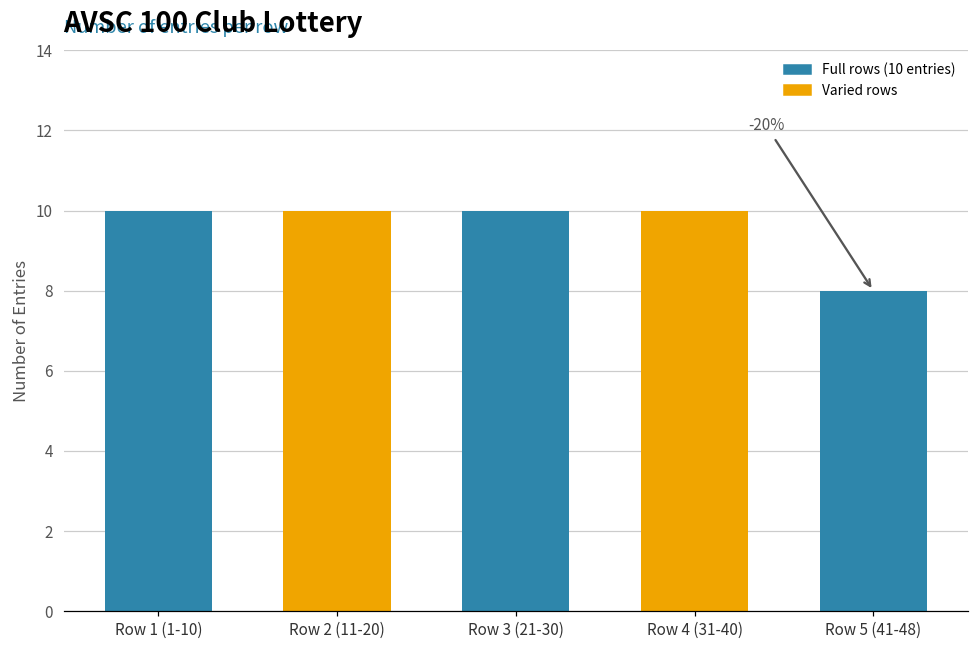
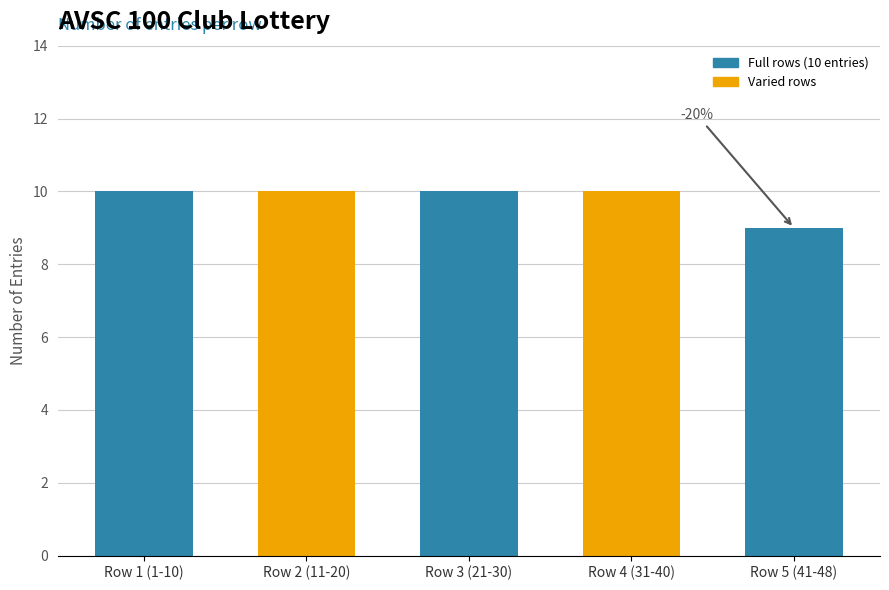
Row 5 (41-48): 8 -> 9
